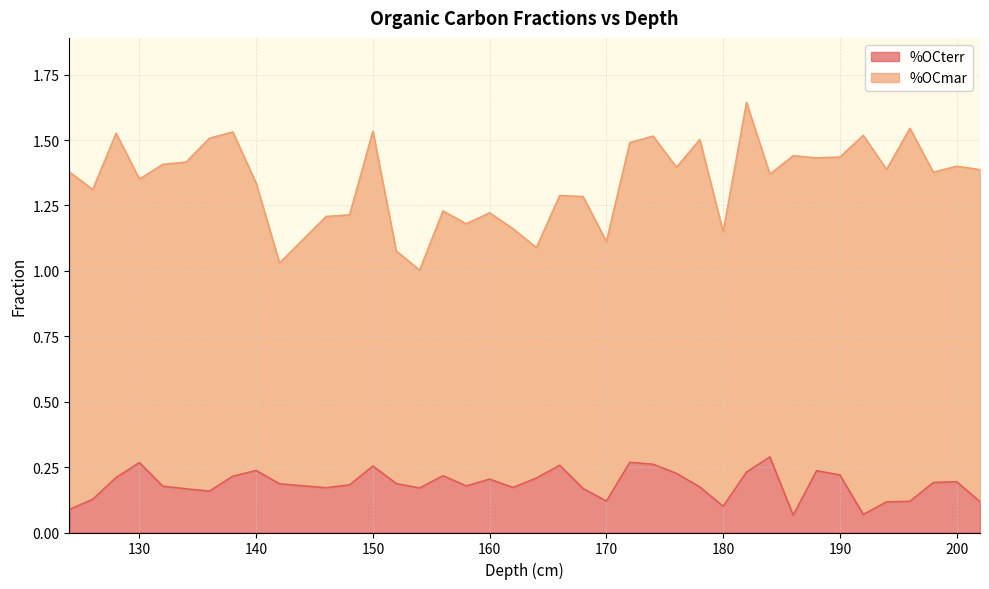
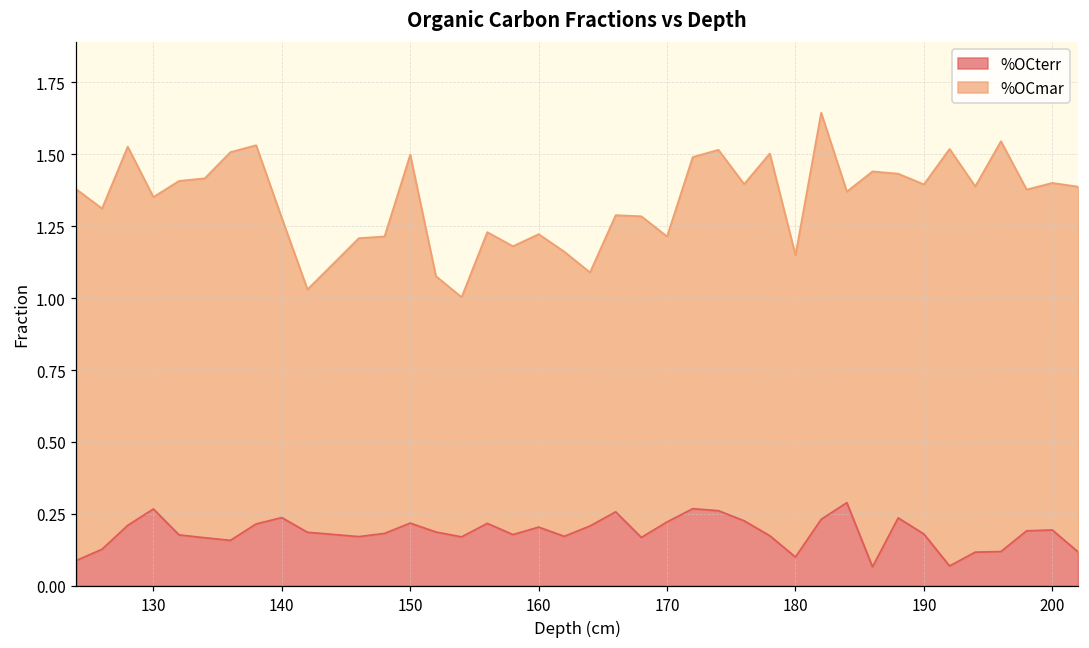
%OCmar, 140: 1.10 -> 1.04
%OCterr, 150: 0.25 -> 0.22
%OCterr, 170: 0.12 -> 0.22
%OCterr, 190: 0.22 -> 0.18
